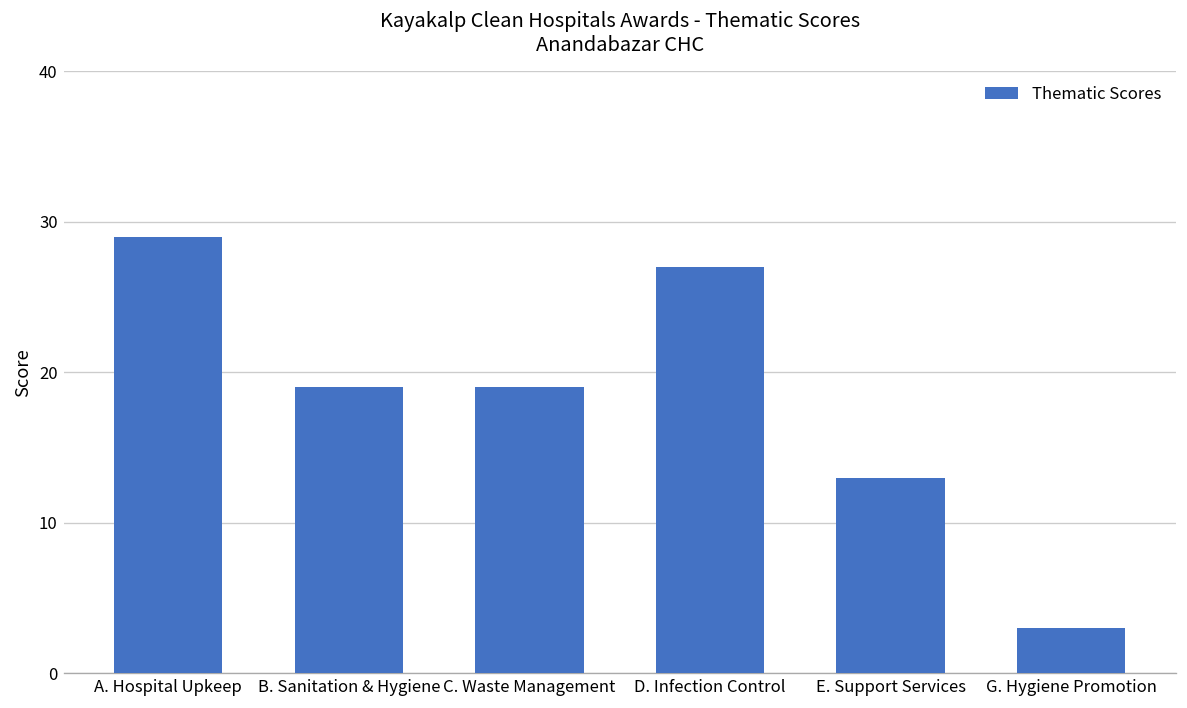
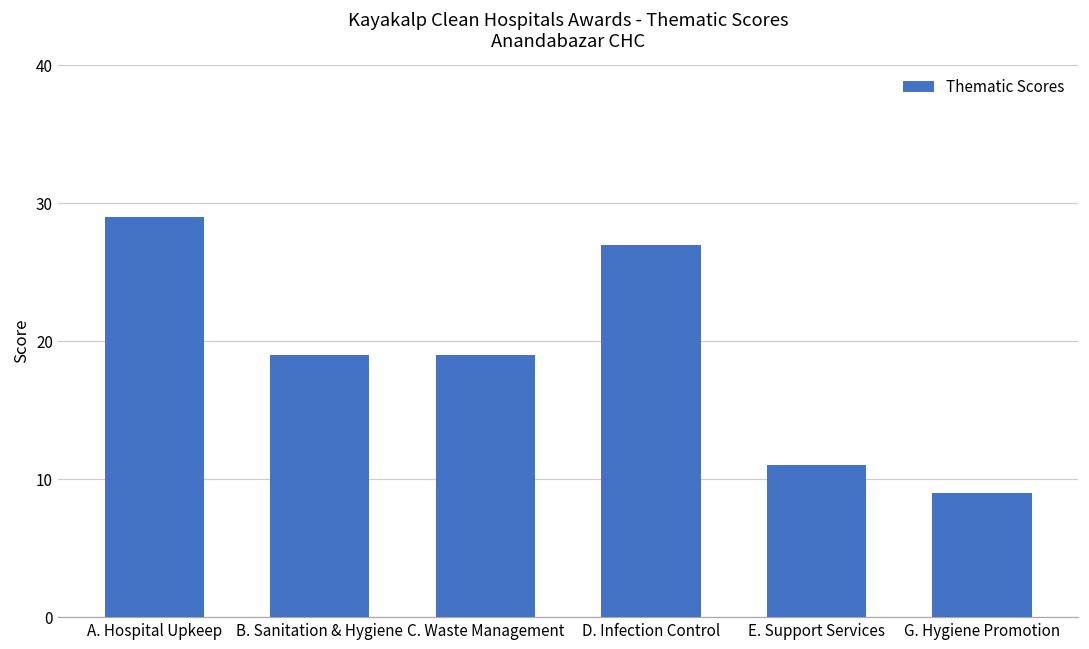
E. Support Services: 13 -> 11
G. Hygiene Promotion: 3 -> 9
